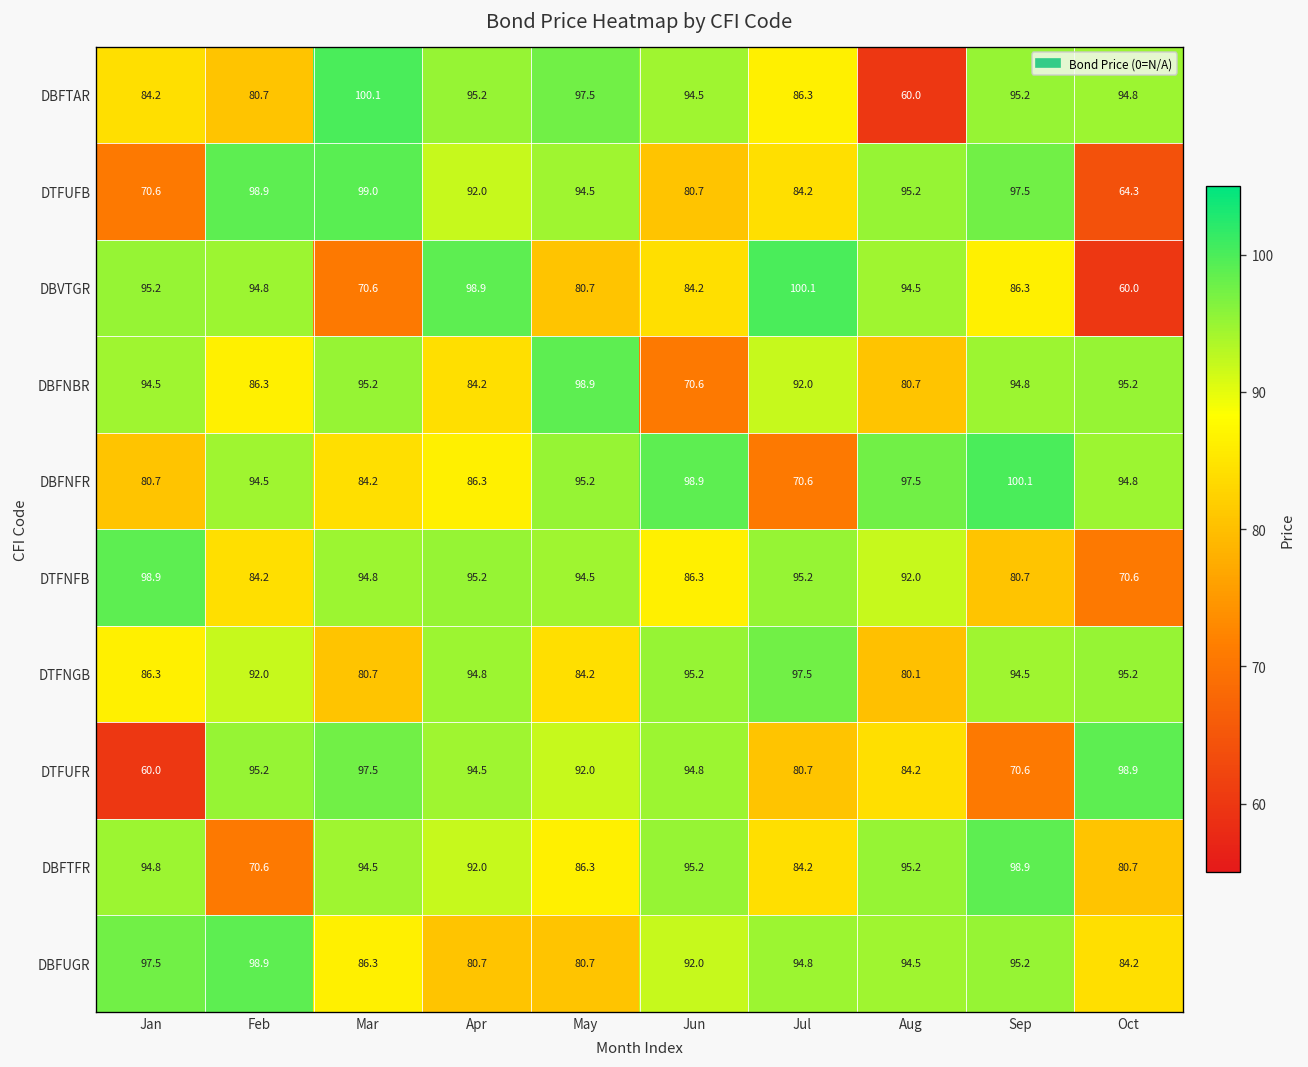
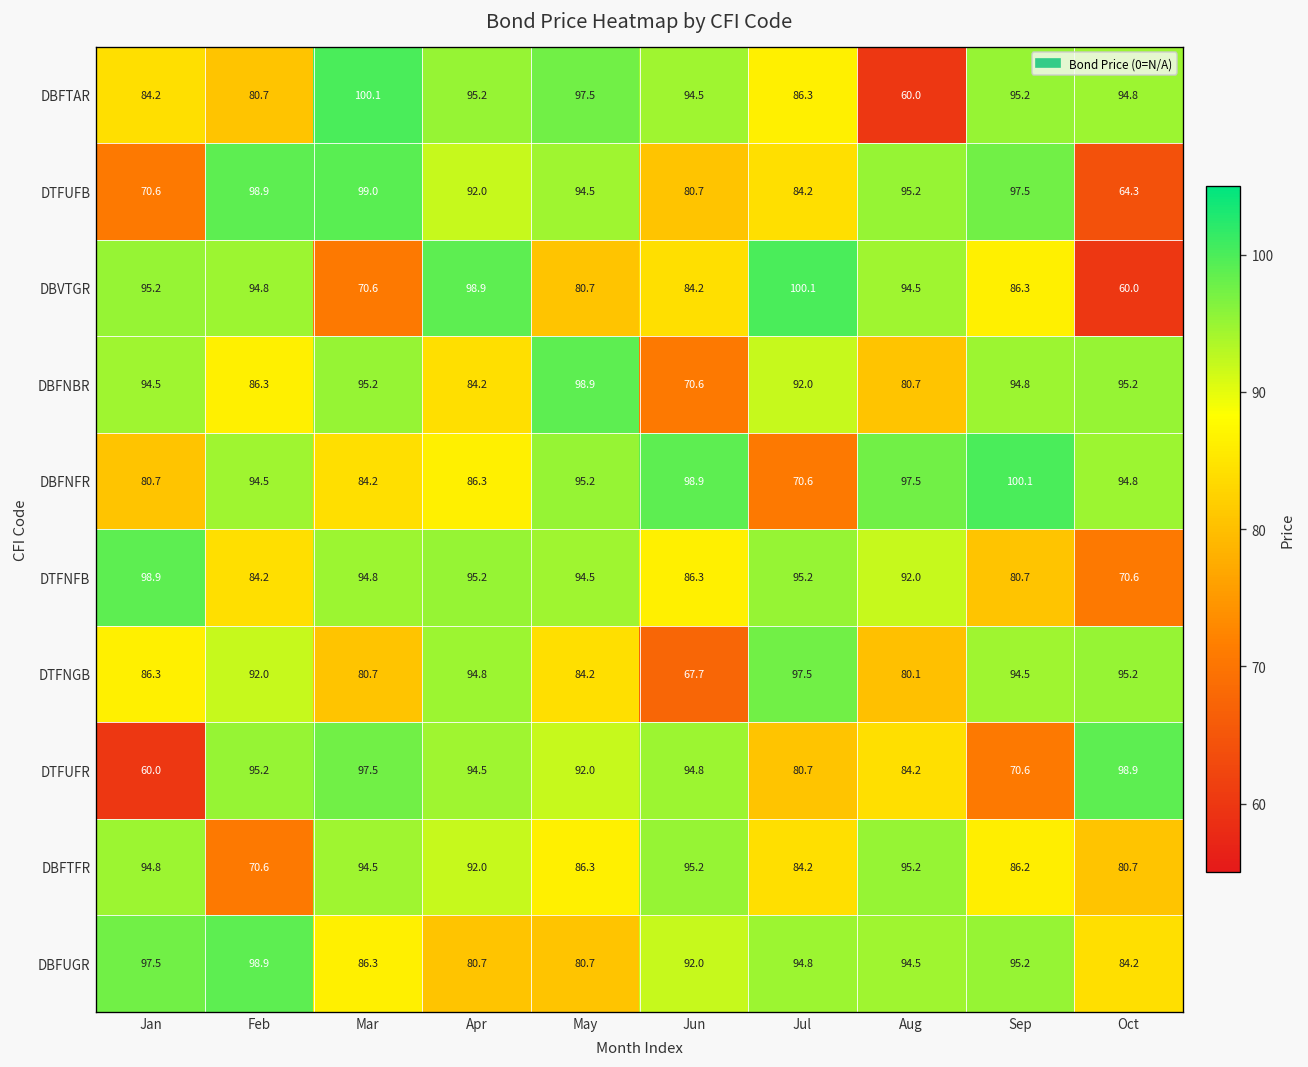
DTFNGB, Jun: 95.2 -> 67.7
DBFTFR, Sep: 98.9 -> 86.2
